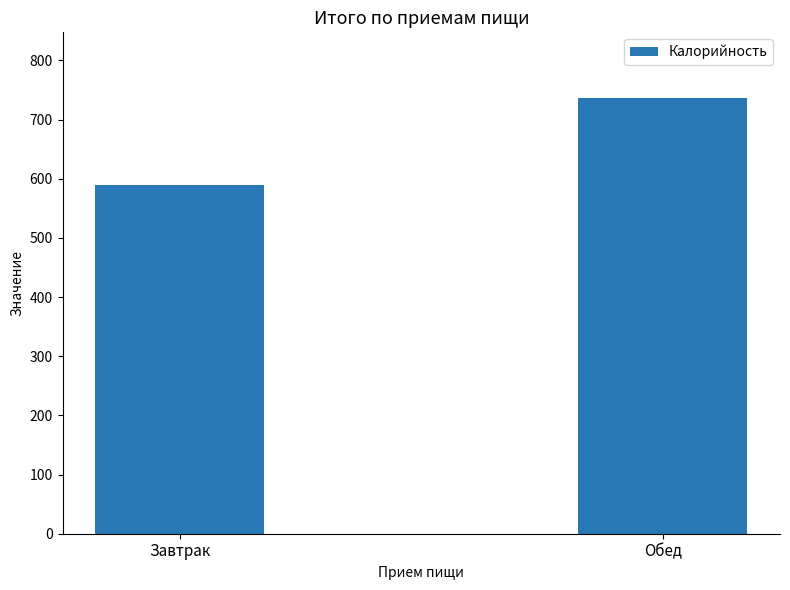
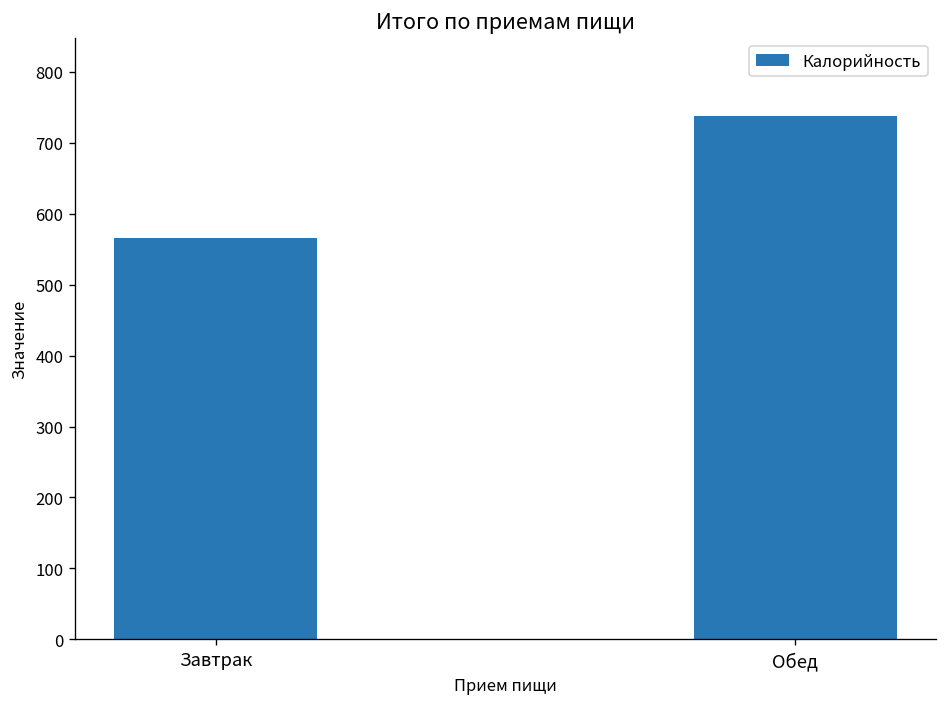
Завтрак: 590 -> 570
